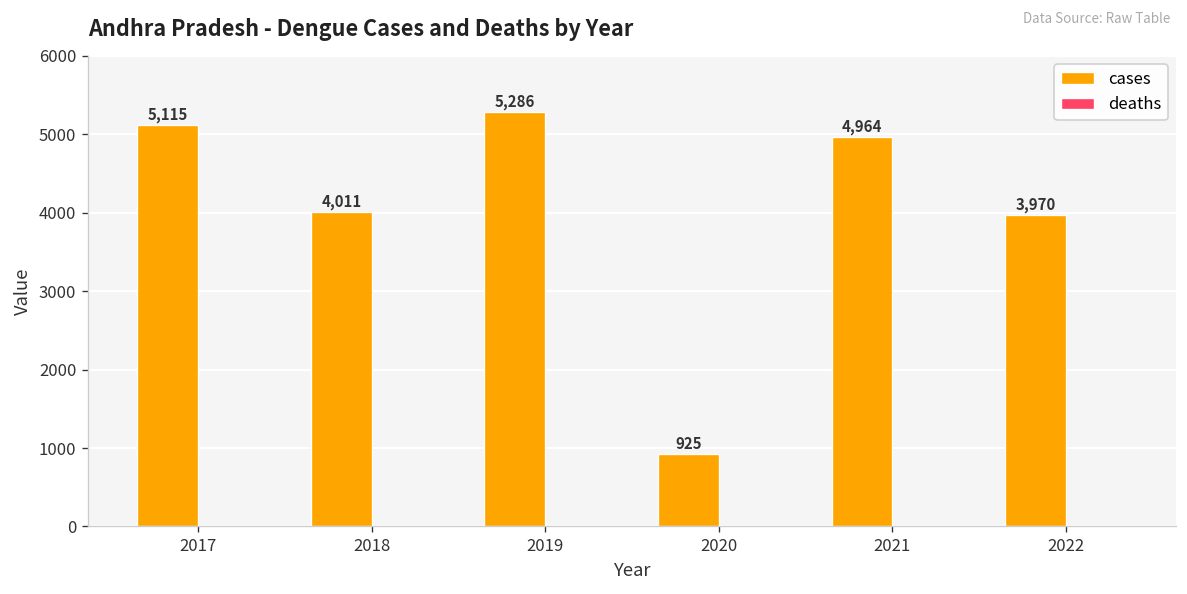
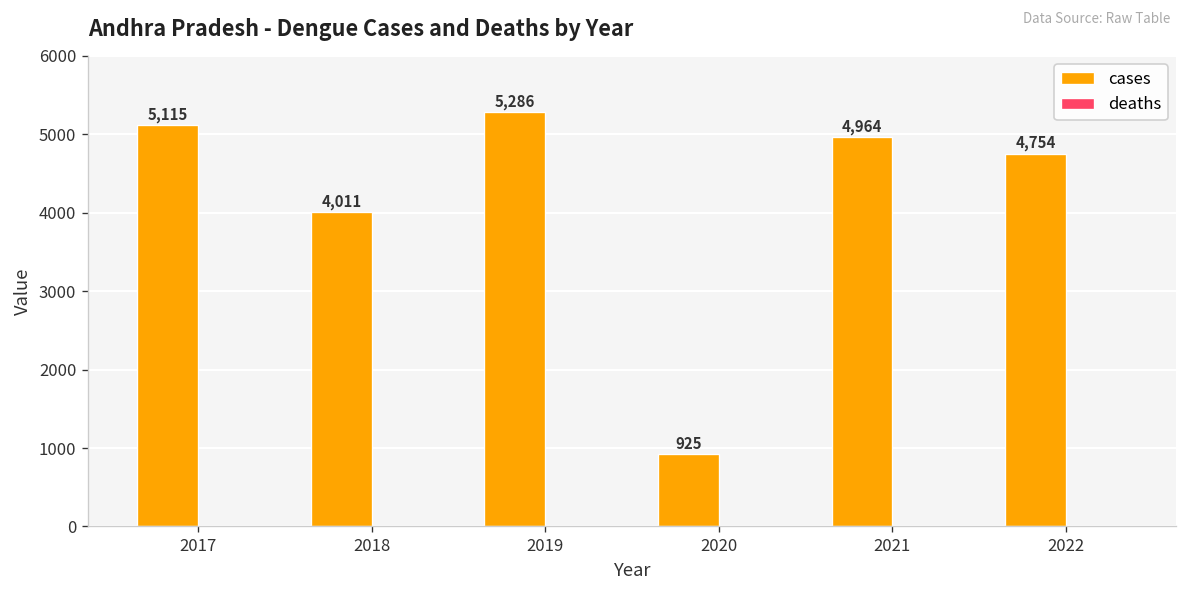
cases, 2022: 3,970 -> 4,754
